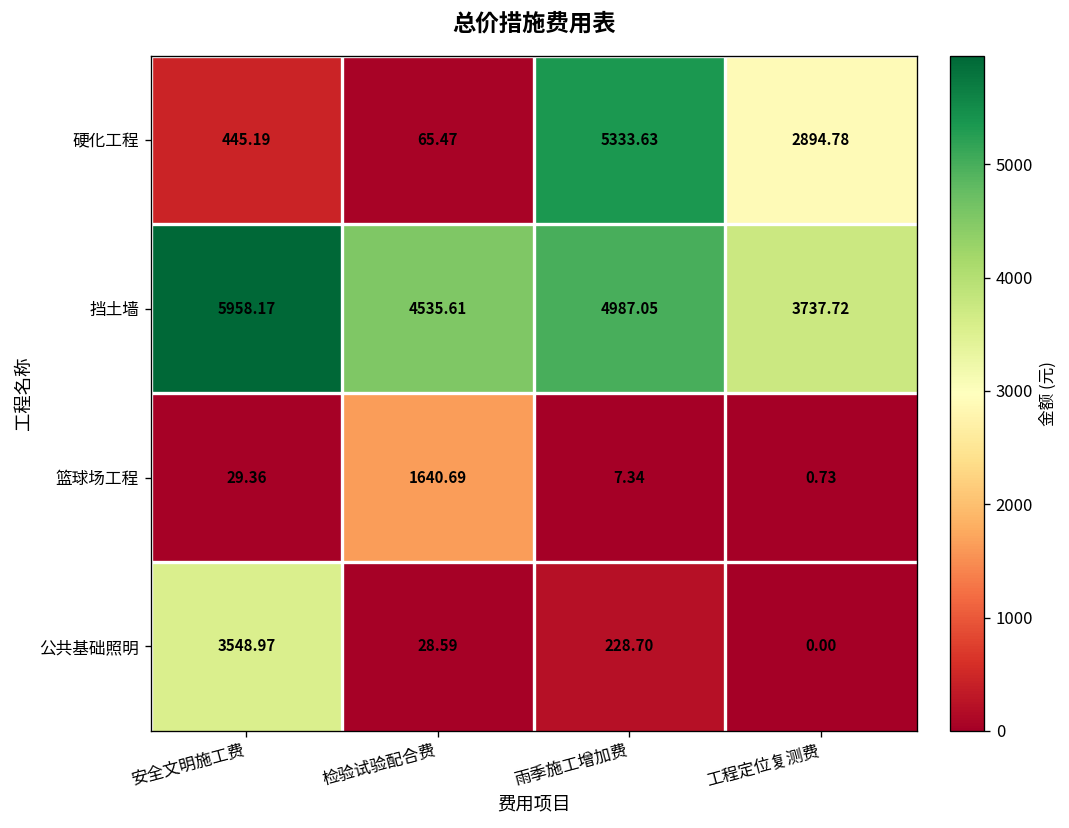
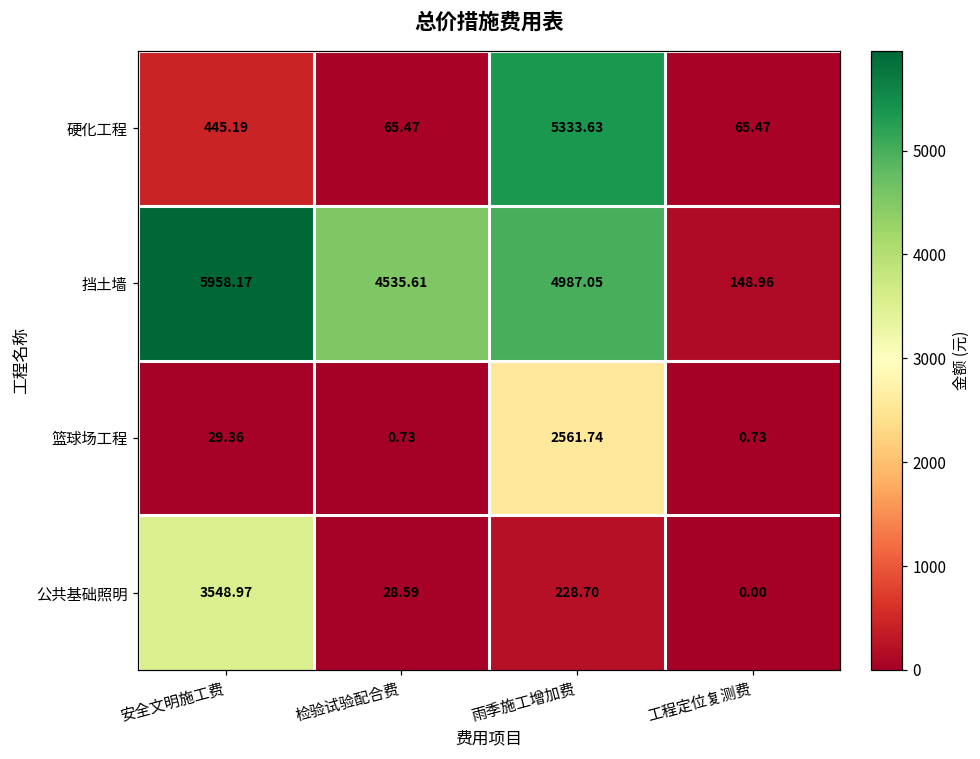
硬化工程, 工程定位复测费: 2894.78 -> 65.47
挡土墙, 工程定位复测费: 3737.72 -> 148.96
篮球场工程, 检验试验配合费: 1640.69 -> 0.73
篮球场工程, 雨季施工增加费: 7.34 -> 2561.74
